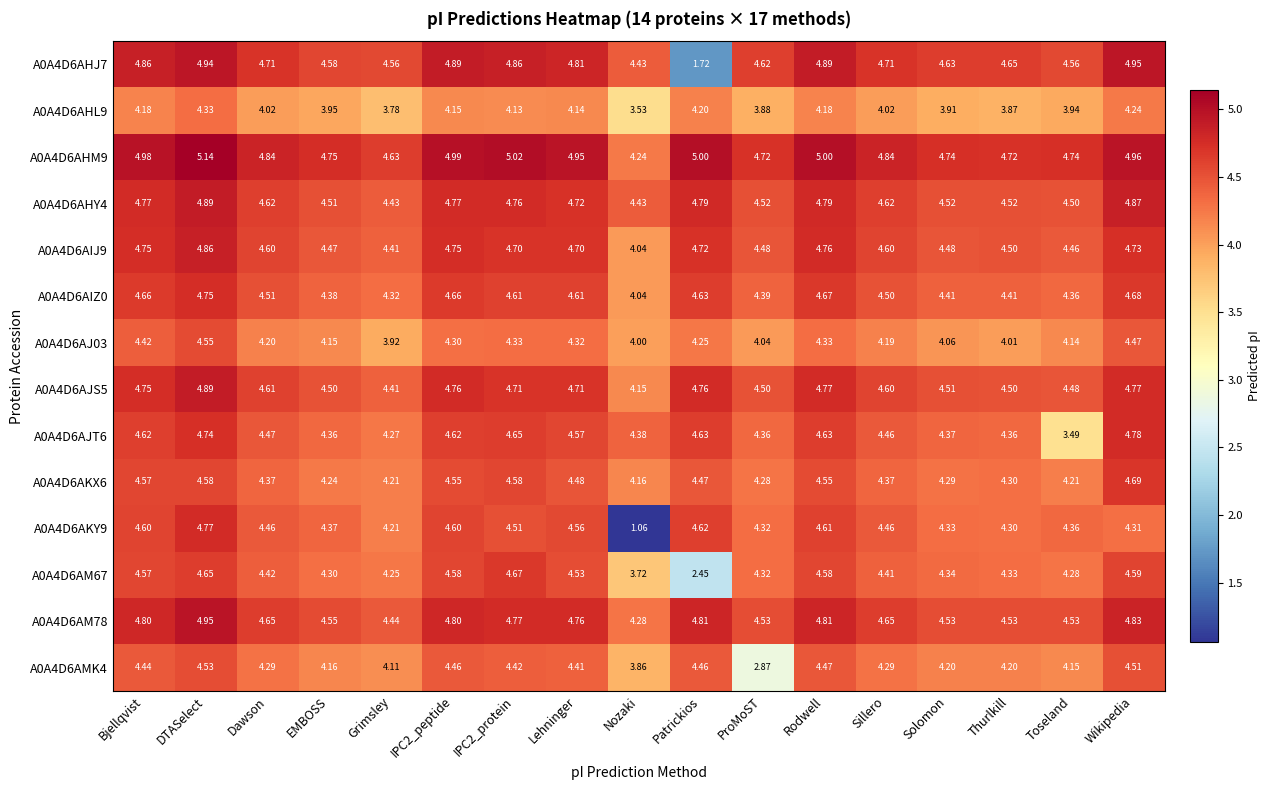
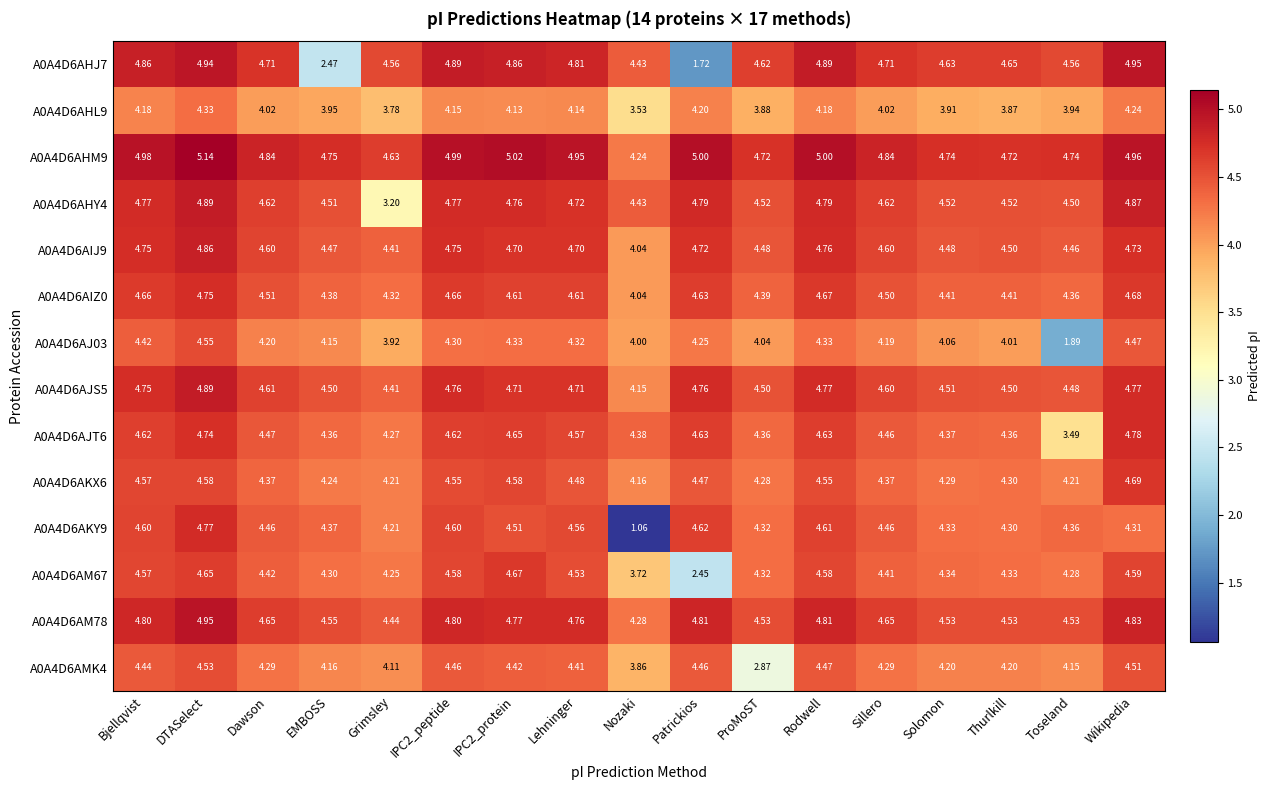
A0A4D6AHJ7, EMBOSS: 4.58 -> 2.47
A0A4D6AHY4, Grimsley: 4.43 -> 3.20
A0A4D6AJ03, Toseland: 4.14 -> 1.89
